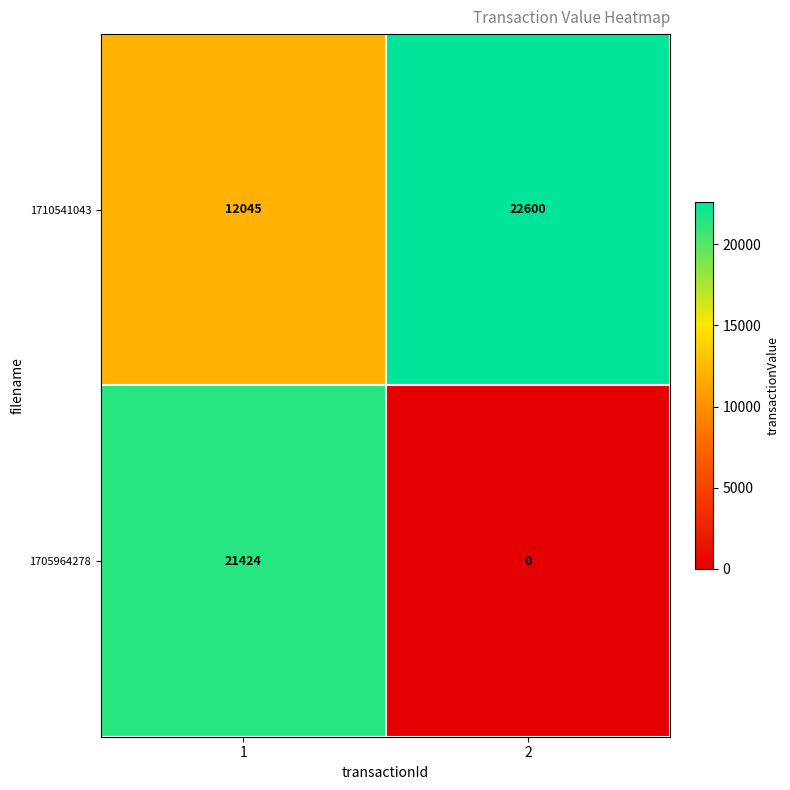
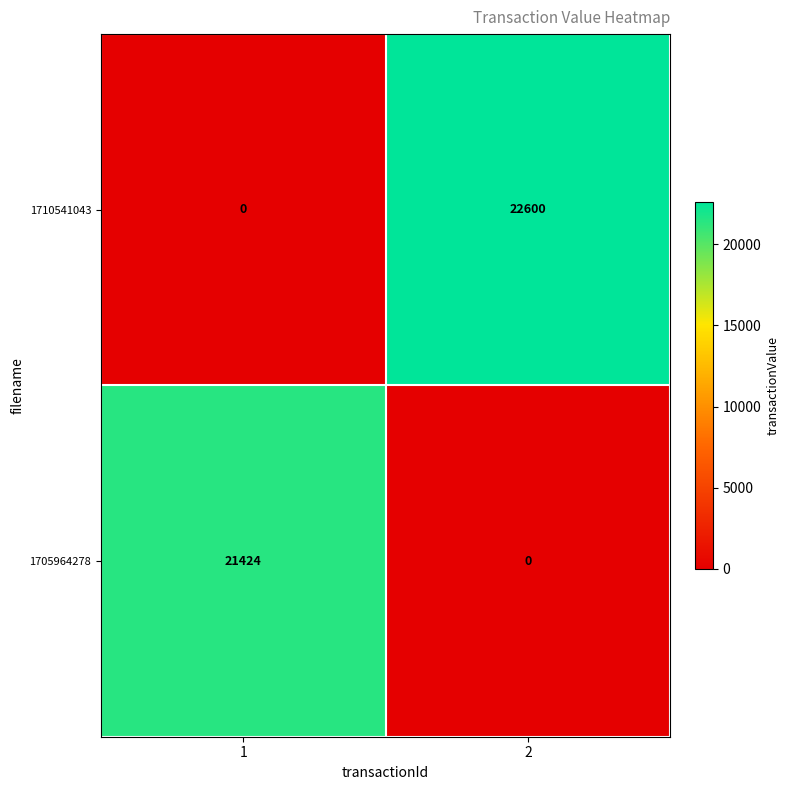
1710541043, 1: 12045 -> 0
